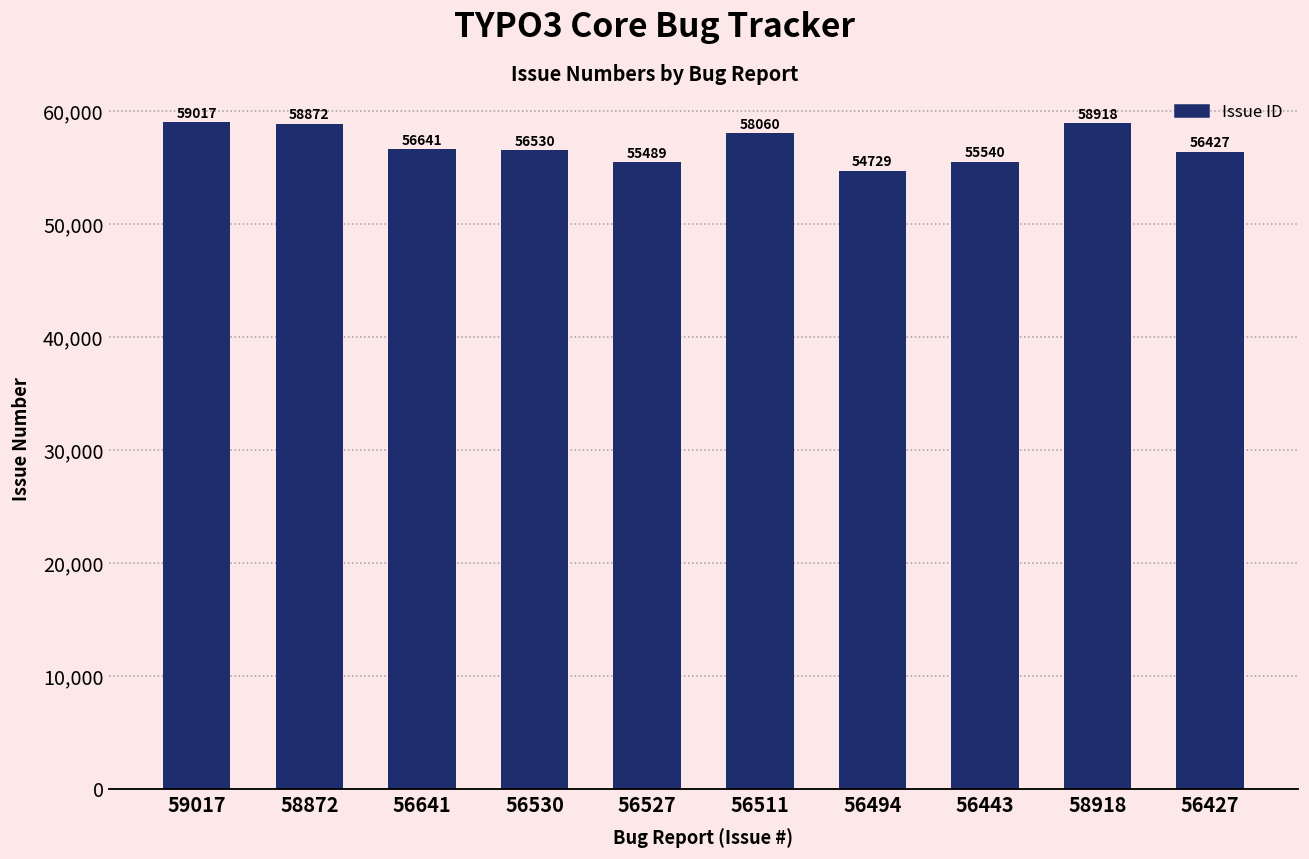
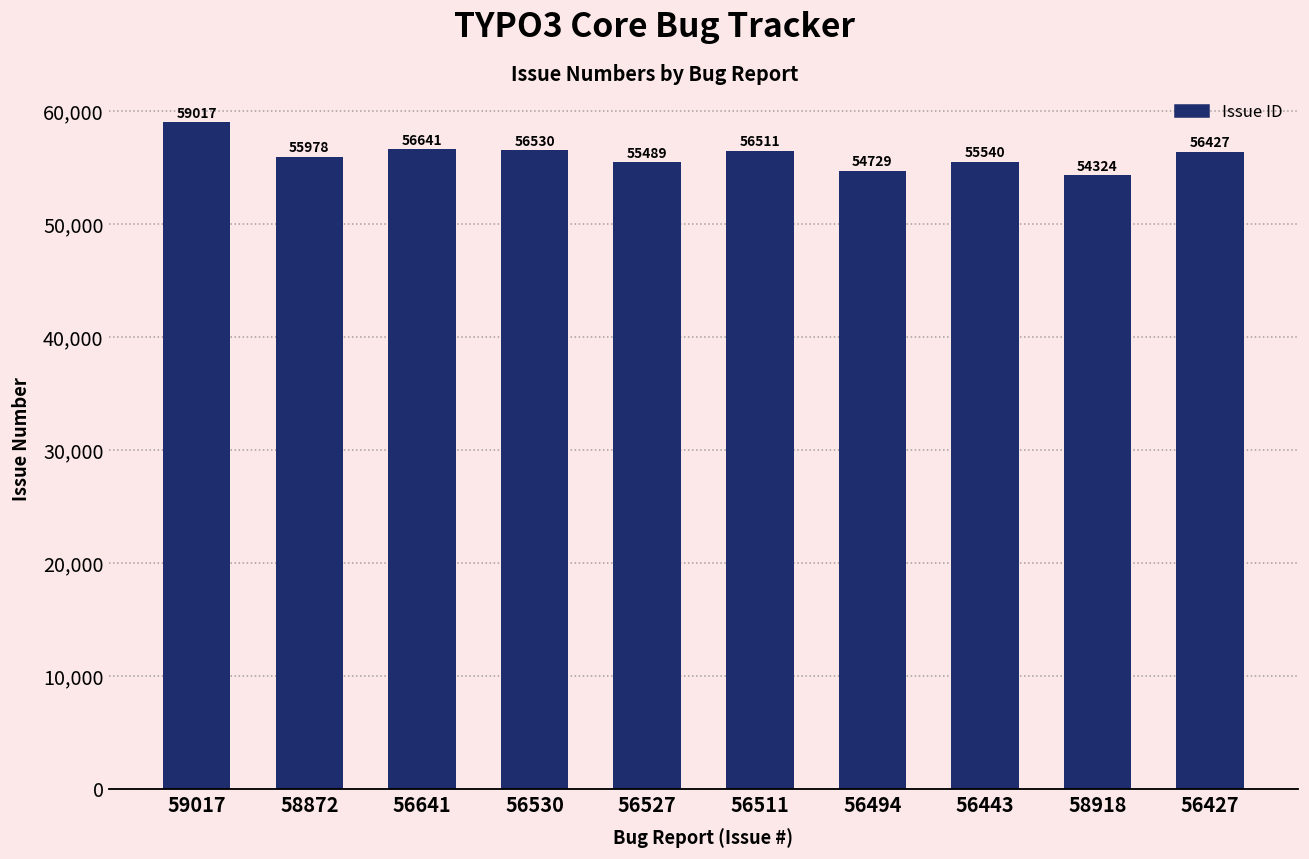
58872: 58872 -> 55978
56511: 58060 -> 56511
58918: 58918 -> 54324
